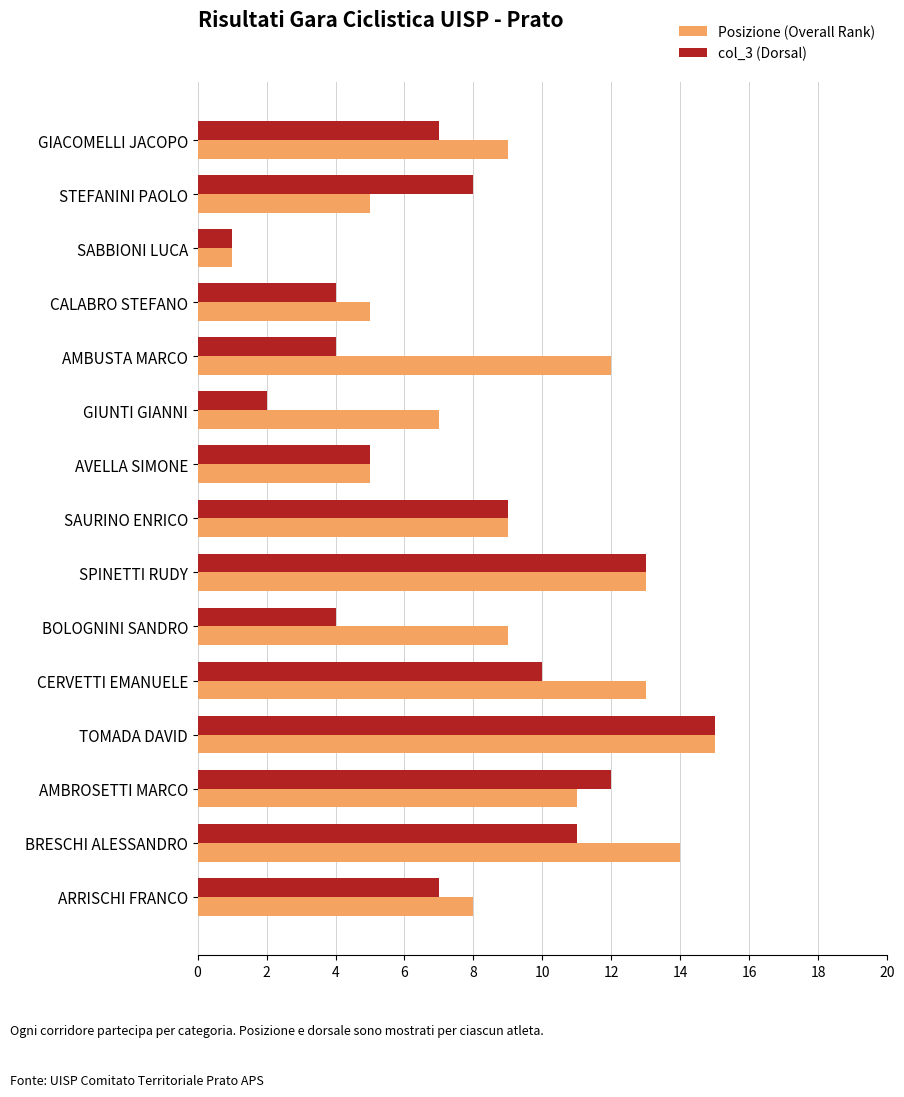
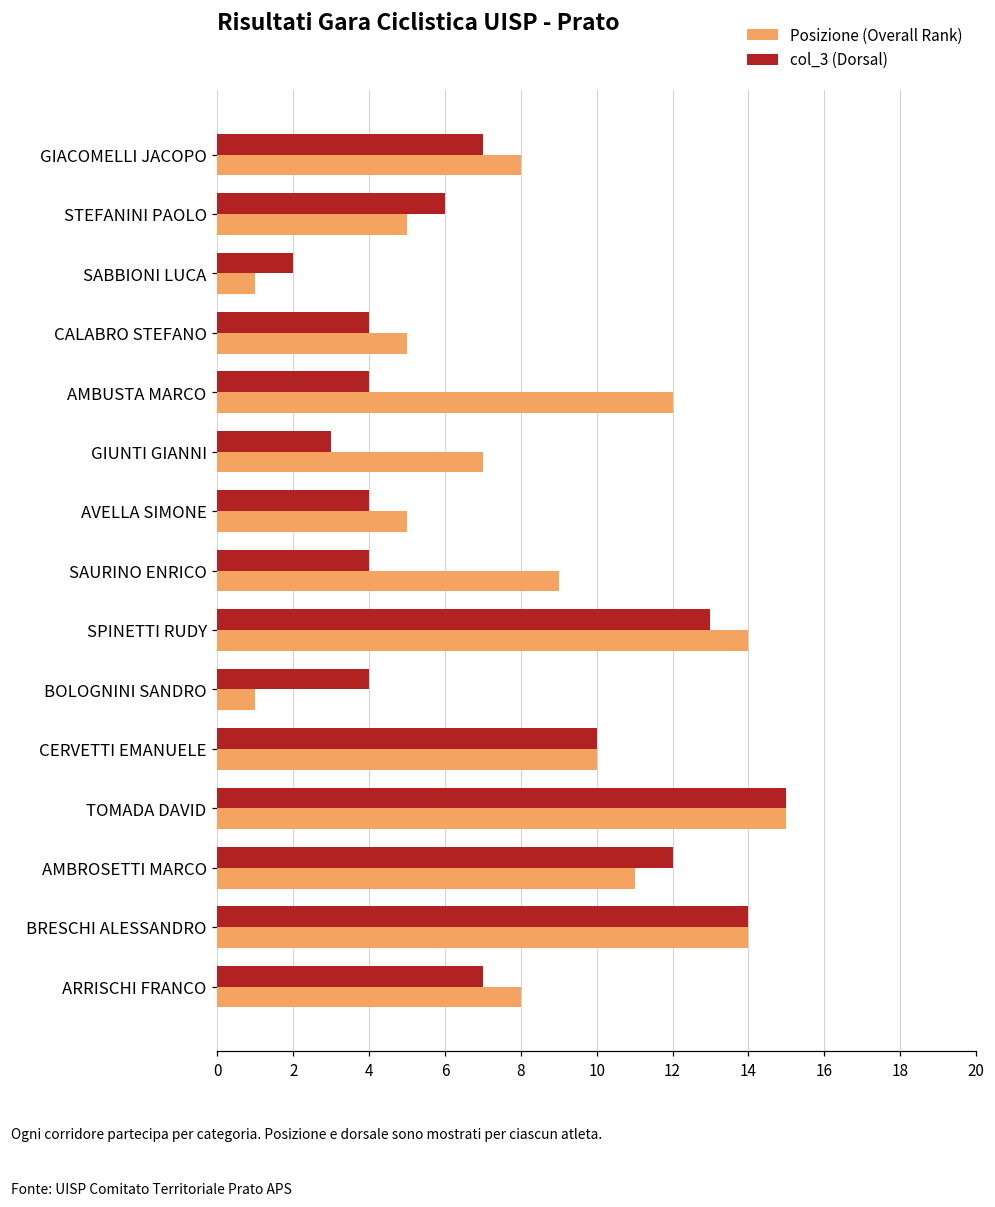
Posizione (Overall Rank), GIACOMELLI JACOPO: 9 -> 8
col_3 (Dorsal), STEFANINI PAOLO: 8 -> 6
col_3 (Dorsal), SABBIONI LUCA: 1 -> 2
col_3 (Dorsal), GIUNTI GIANNI: 2 -> 3
col_3 (Dorsal), AVELLA SIMONE: 5 -> 4
col_3 (Dorsal), SAURINO ENRICO: 9 -> 4
Posizione (Overall Rank), SPINETTI RUDY: 13 -> 14
Posizione (Overall Rank), BOLOGNINI SANDRO: 9 -> 1
Posizione (Overall Rank), CERVETTI EMANUELE: 13 -> 10
col_3 (Dorsal), BRESCHI ALESSANDRO: 11 -> 14
